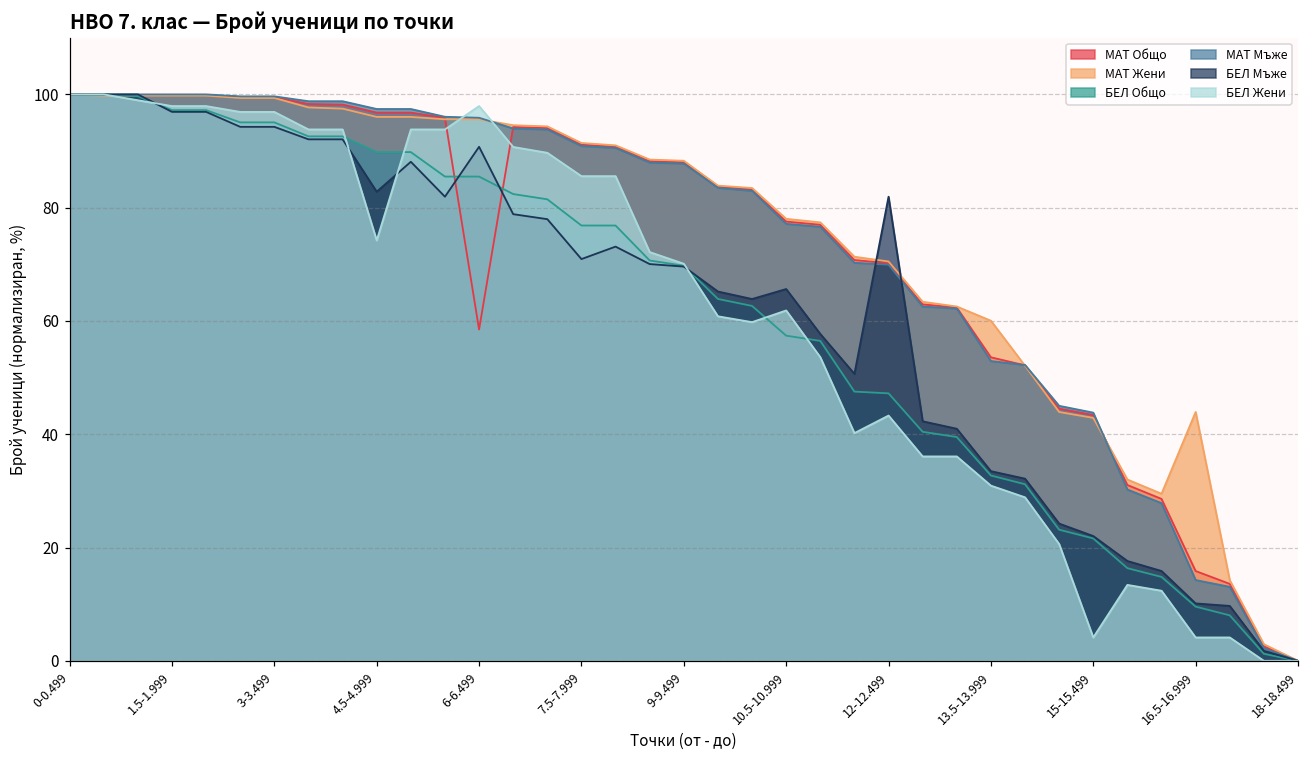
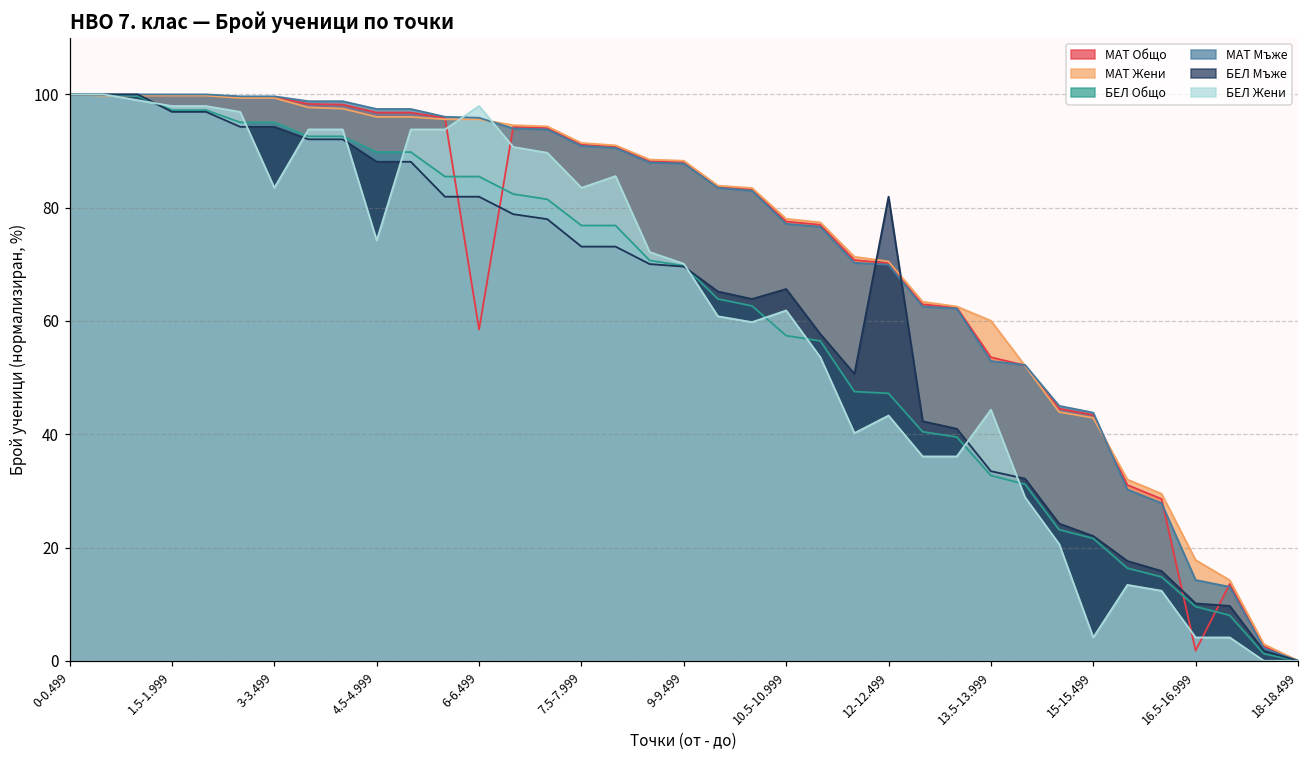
БЕЛ Жени, 3-3.499: 97 -> 84
БЕЛ Мъже, 4.5-4.999: 83 -> 88
БЕЛ Мъже, 6-6.499: 91 -> 82
БЕЛ Мъже, 7.5-7.999: 71 -> 73
БЕЛ Жени, 7.5-7.999: 86 -> 84
БЕЛ Жени, 13.5-13.999: 31 -> 44
МАТ Общо, 16.5-16.999: 16 -> 2
МАТ Жени, 16.5-16.999: 44 -> 18
